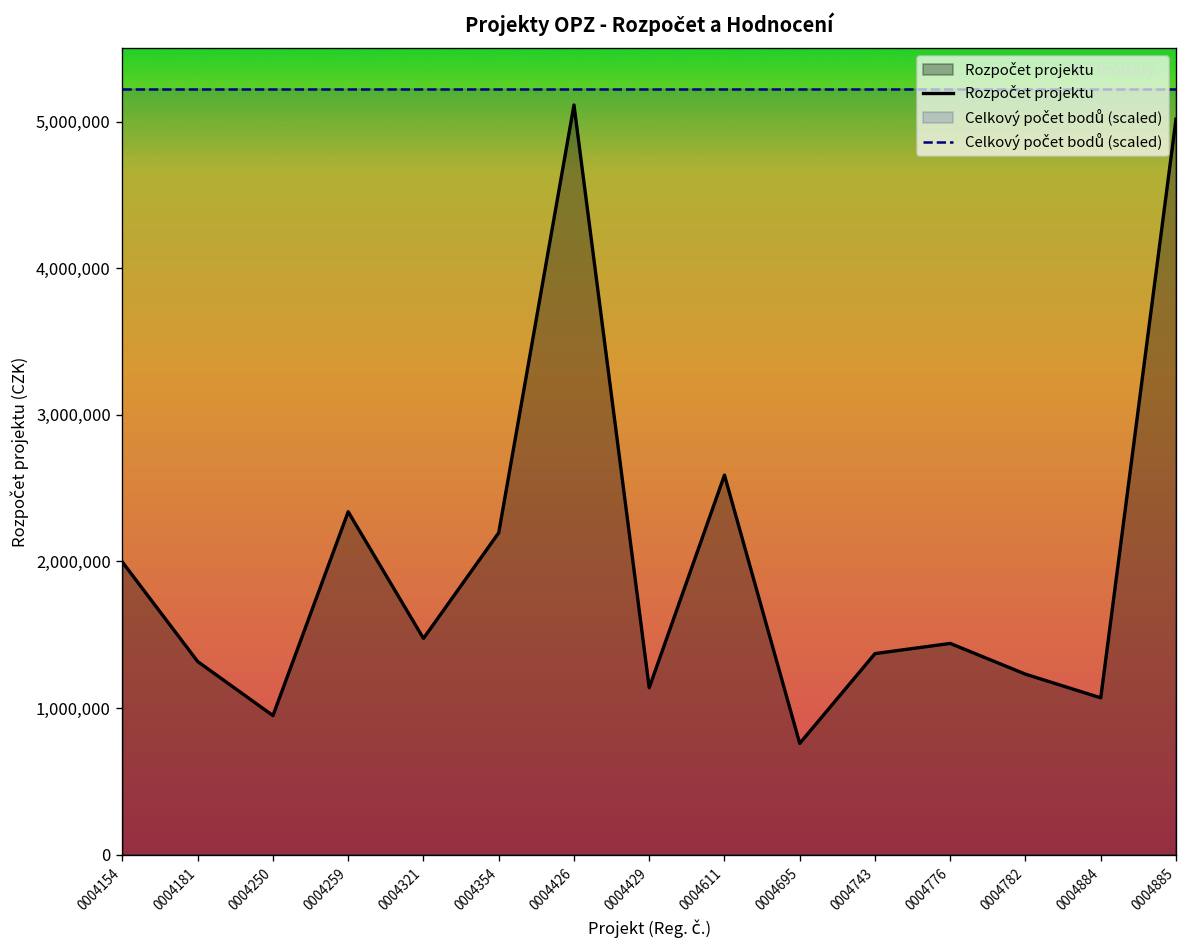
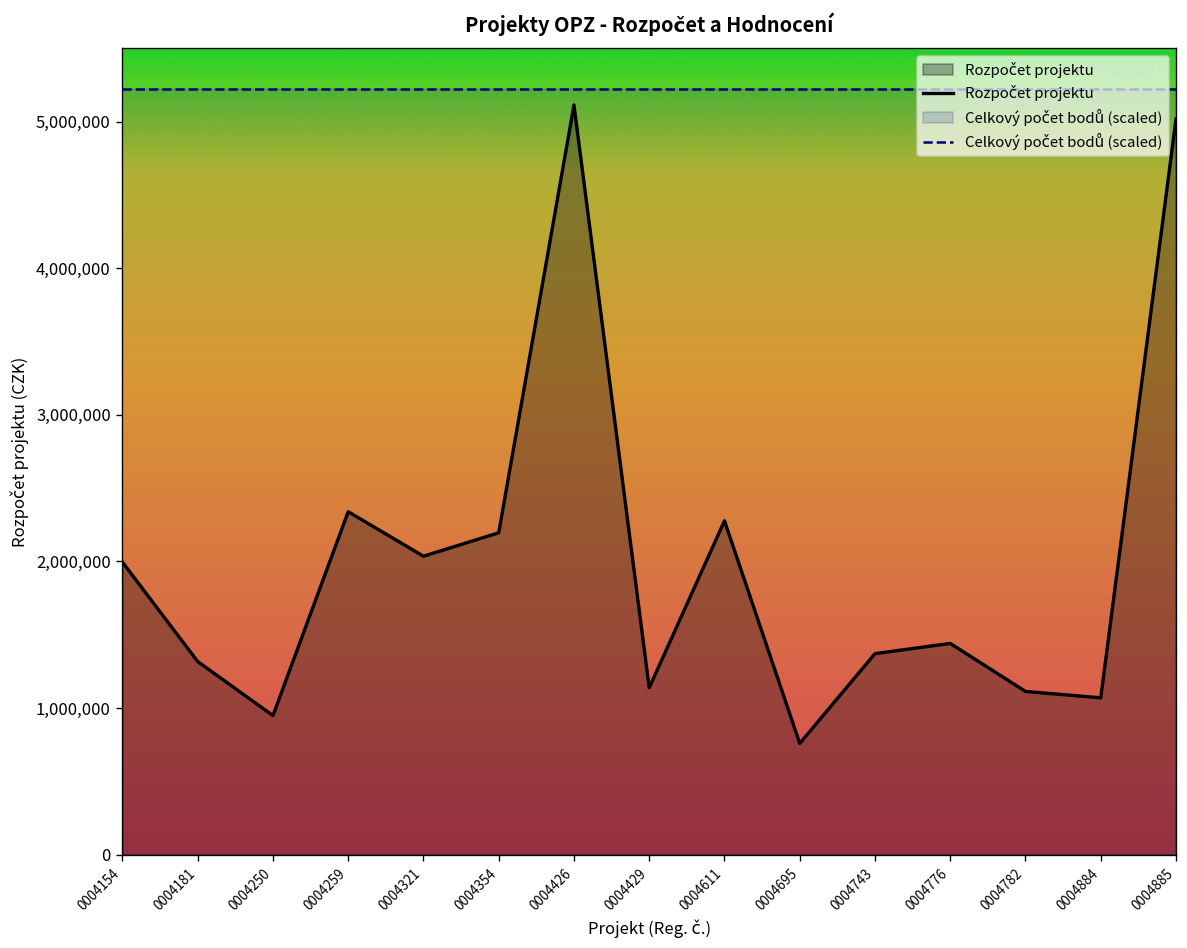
Rozpočet projektu, 0004321: 1,470,000 -> 2,040,000
Rozpočet projektu, 0004611: 2,590,000 -> 2,280,000
Rozpočet projektu, 0004782: 1,230,000 -> 1,110,000
